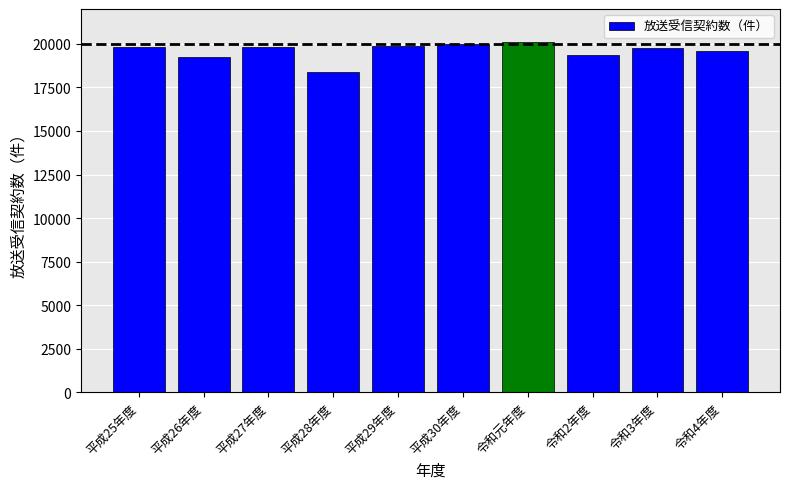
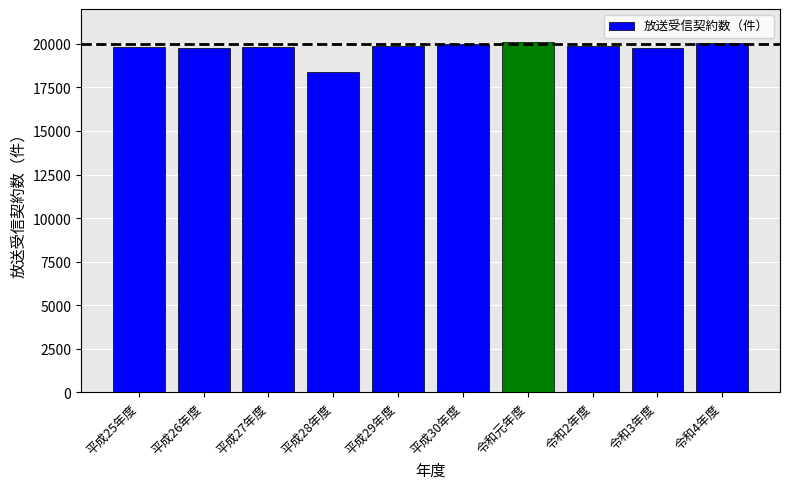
平成26年度: 19300 -> 19800
令和2年度: 19300 -> 19900
令和4年度: 19600 -> 20000
